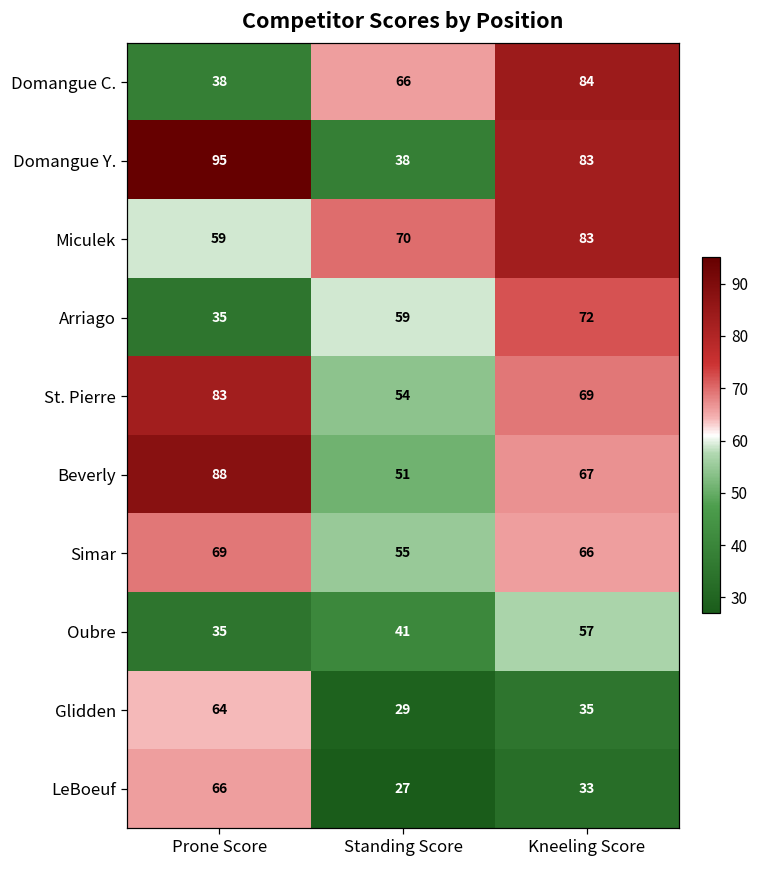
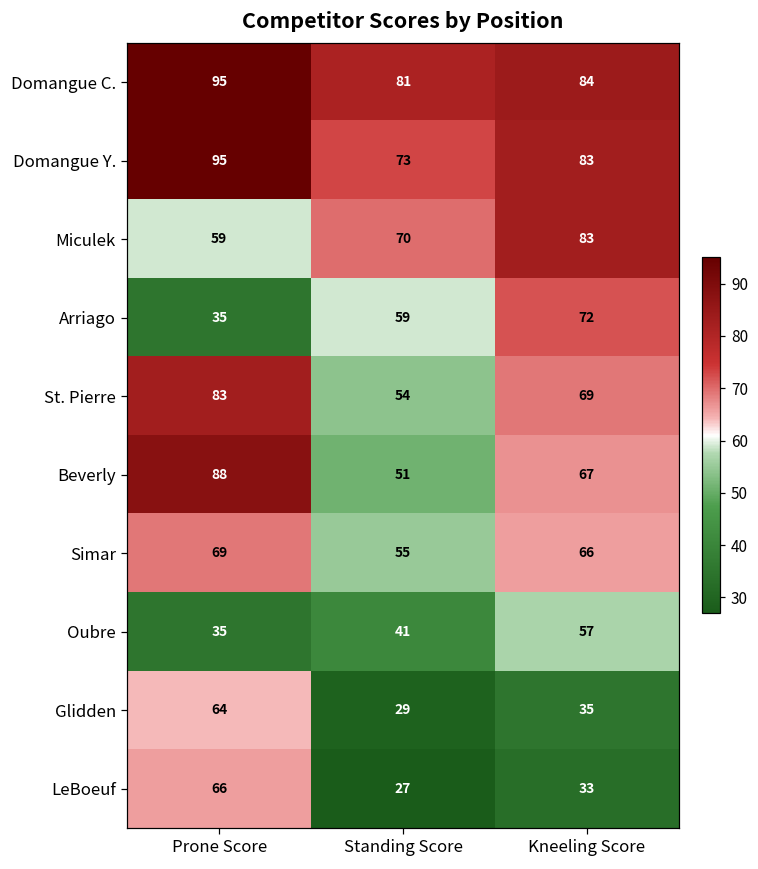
Domangue C., Prone Score: 38 -> 95
Domangue C., Standing Score: 66 -> 81
Domangue Y., Standing Score: 38 -> 73
